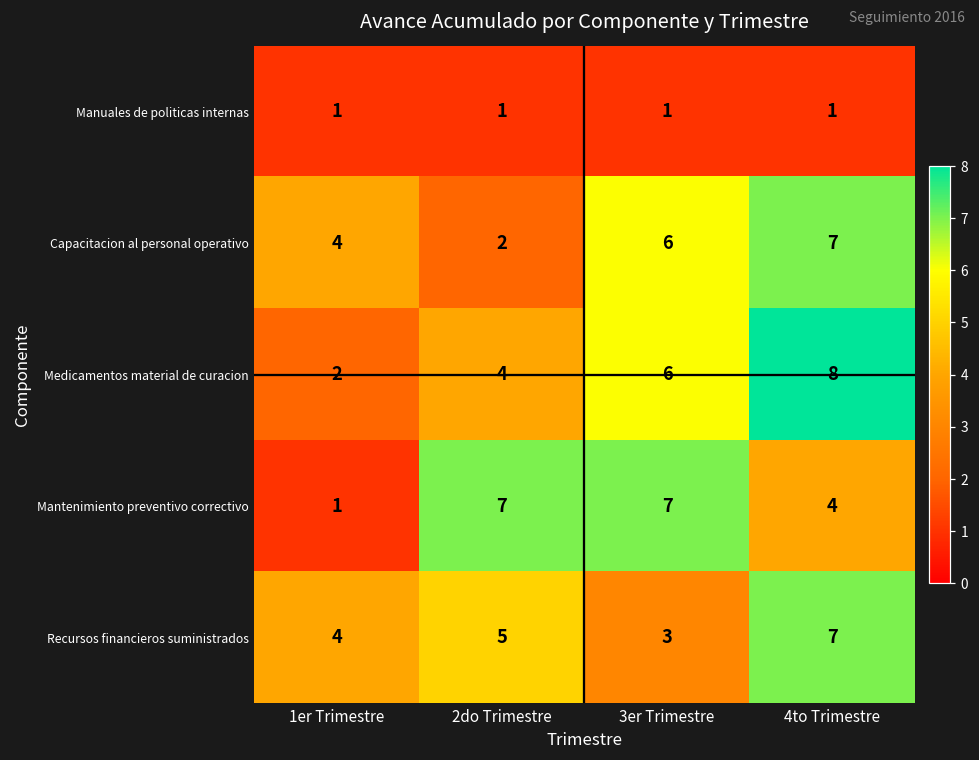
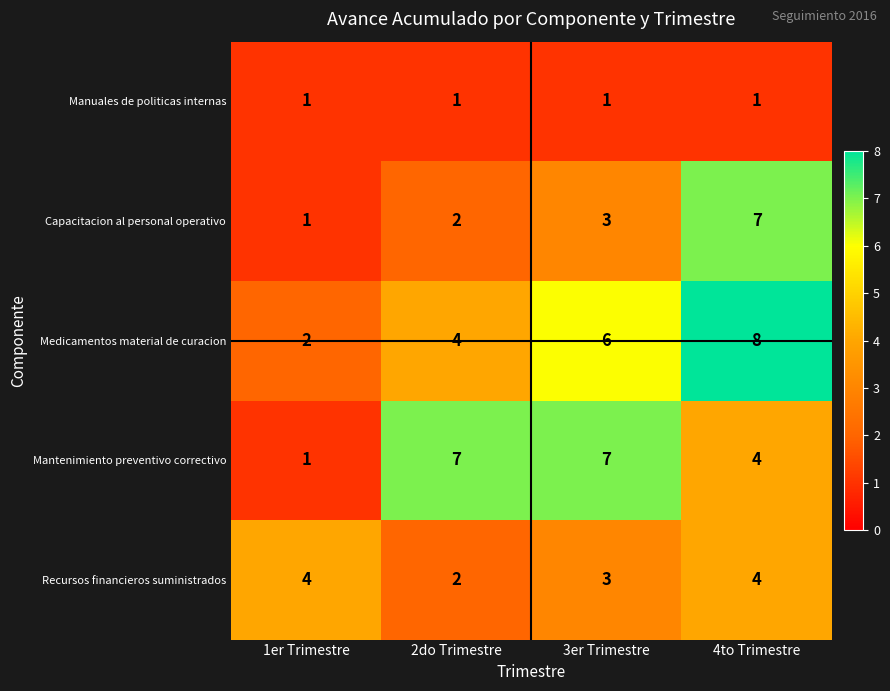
Capacitacion al personal operativo, 1er Trimestre: 4 -> 1
Capacitacion al personal operativo, 3er Trimestre: 6 -> 3
Recursos financieros suministrados, 2do Trimestre: 5 -> 2
Recursos financieros suministrados, 4to Trimestre: 7 -> 4
